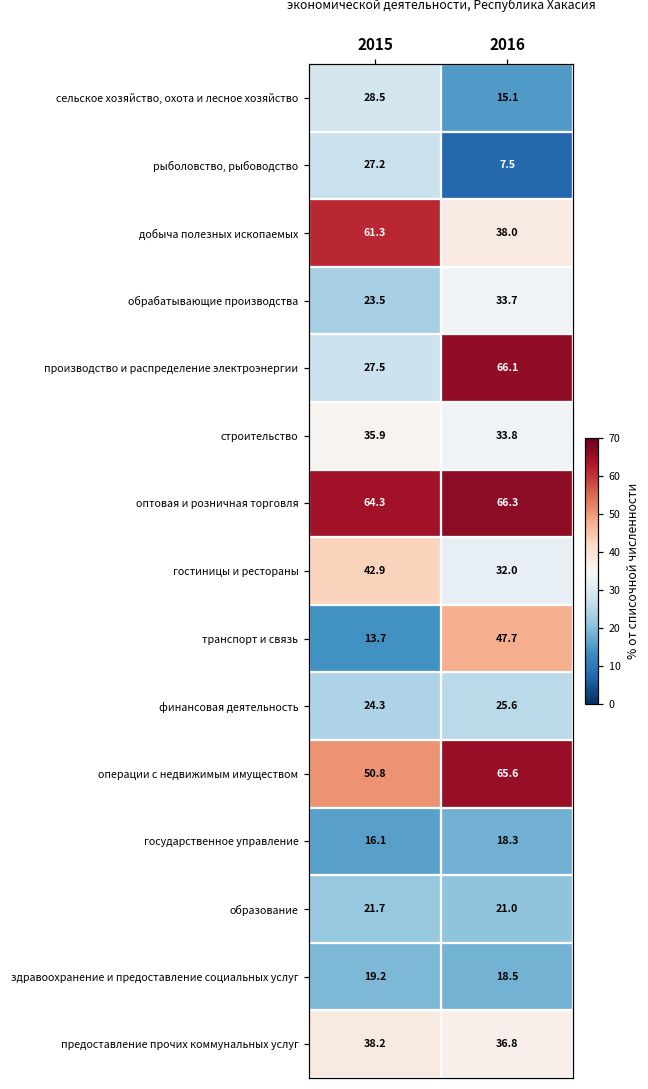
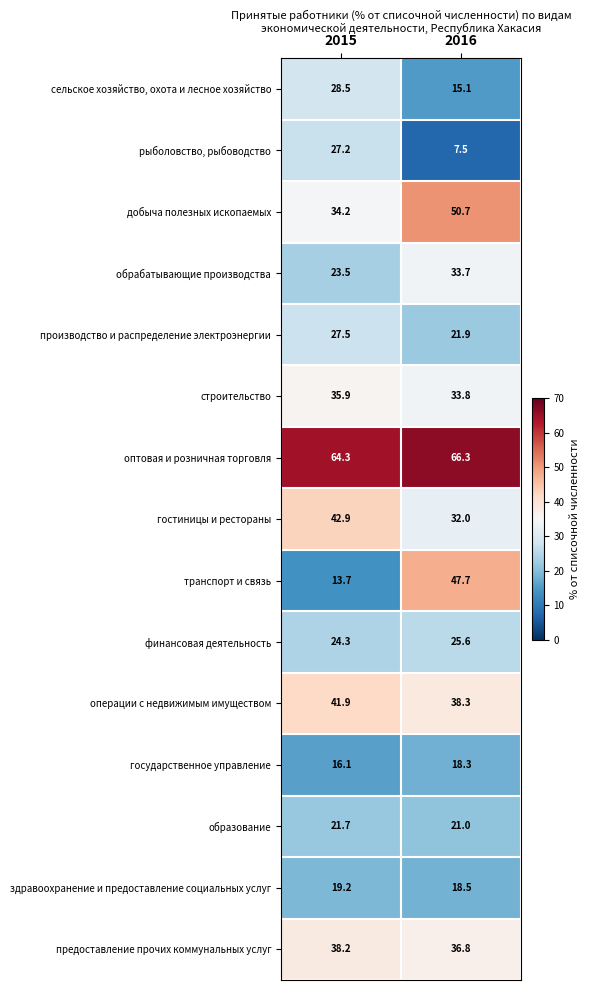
добыча полезных ископаемых, 2015: 61.3 -> 34.2
добыча полезных ископаемых, 2016: 38.0 -> 50.7
производство и распределение электроэнергии, 2016: 66.1 -> 21.9
операции с недвижимым имуществом, 2015: 50.8 -> 41.9
операции с недвижимым имуществом, 2016: 65.6 -> 38.3
